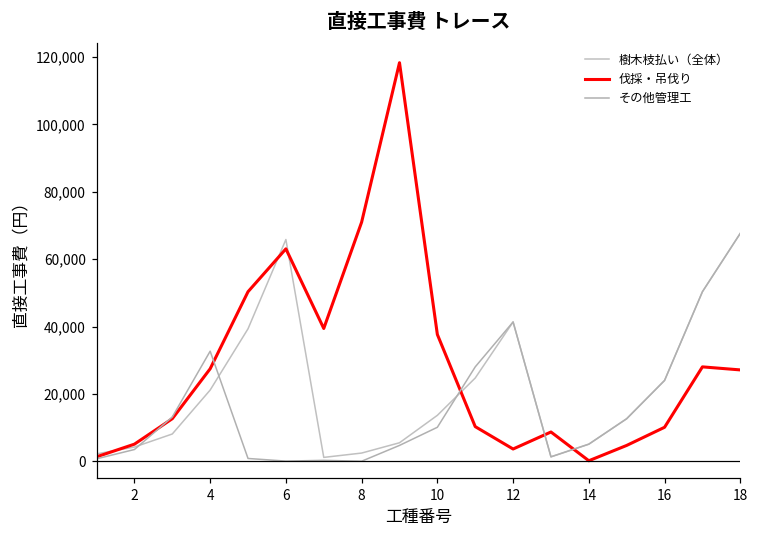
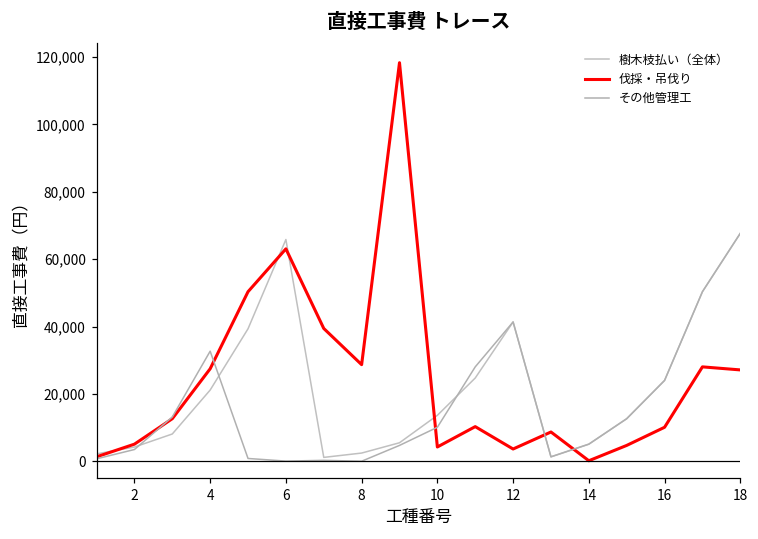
伐採・吊伐り, 8: 71,000 -> 29,000
伐採・吊伐り, 10: 38,000 -> 4,000
